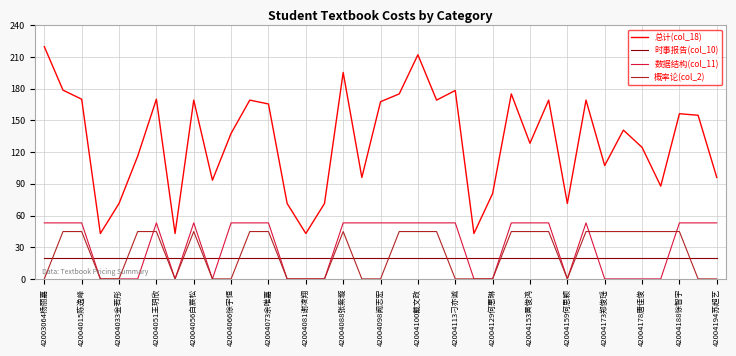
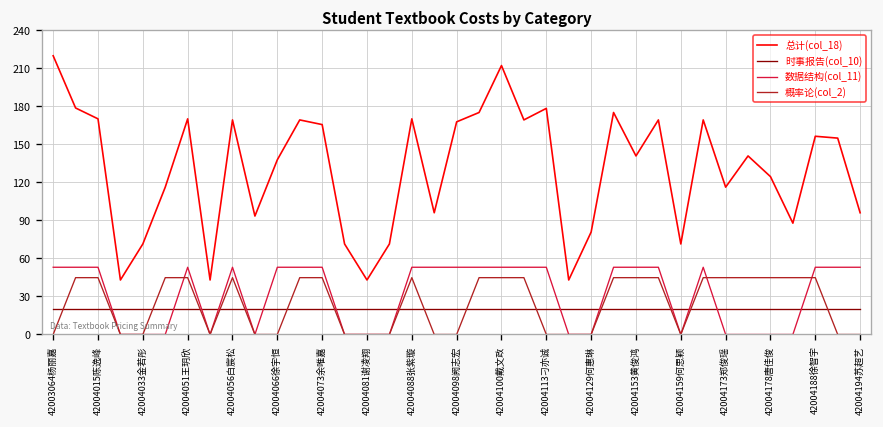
总计(col_18), 42004088张紫璇: 195 -> 170
总计(col_18), 42004153黄俊鸿: 128 -> 141
总计(col_18), 42004173郑俊瑶: 107 -> 116
